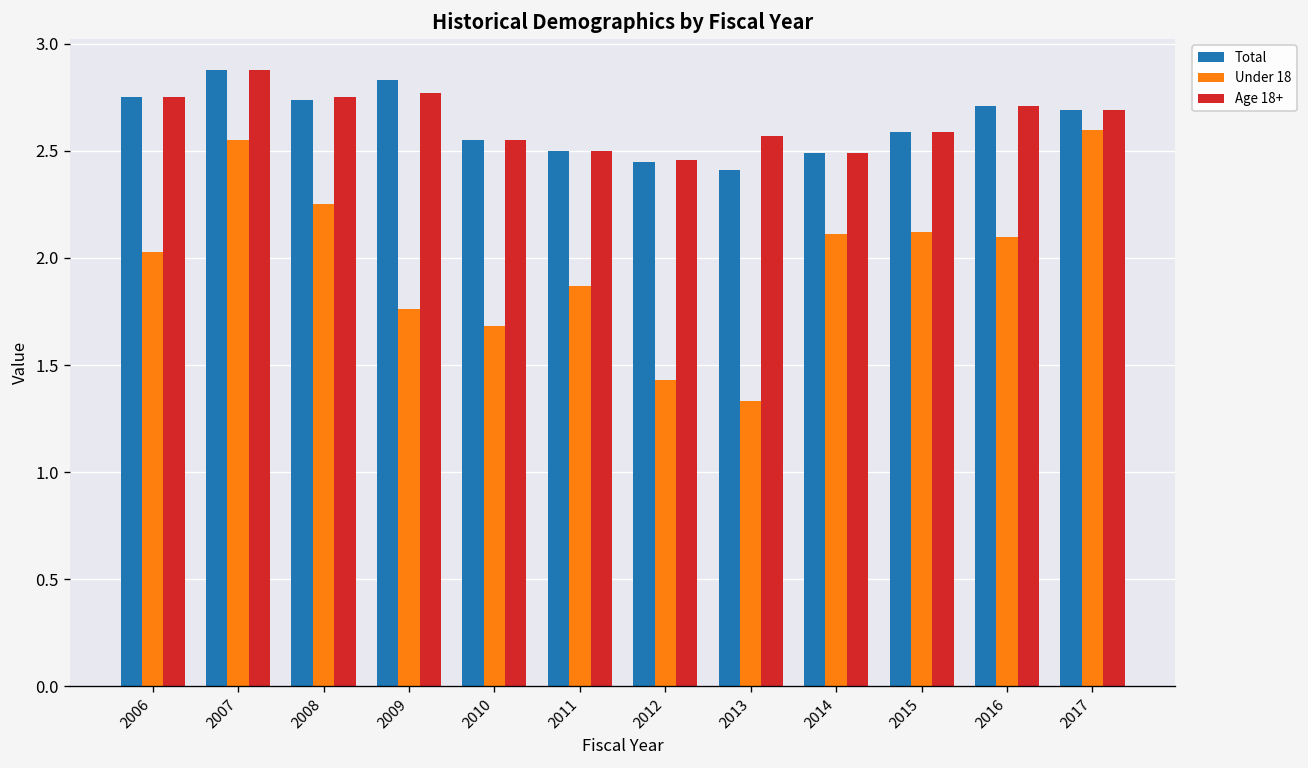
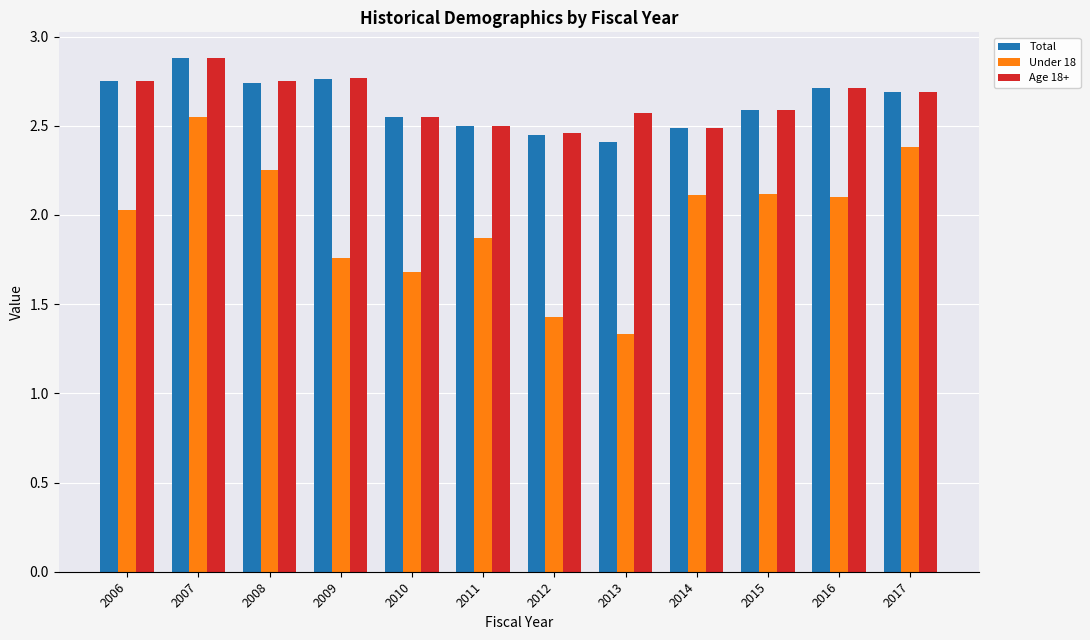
Total, 2009: 2.83 -> 2.76
Under 18, 2017: 2.60 -> 2.38
